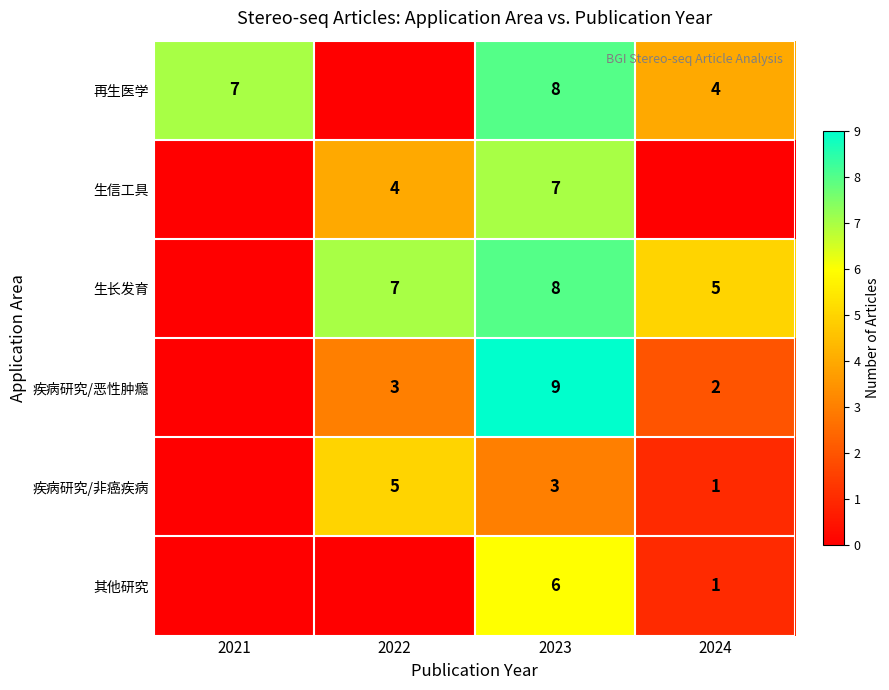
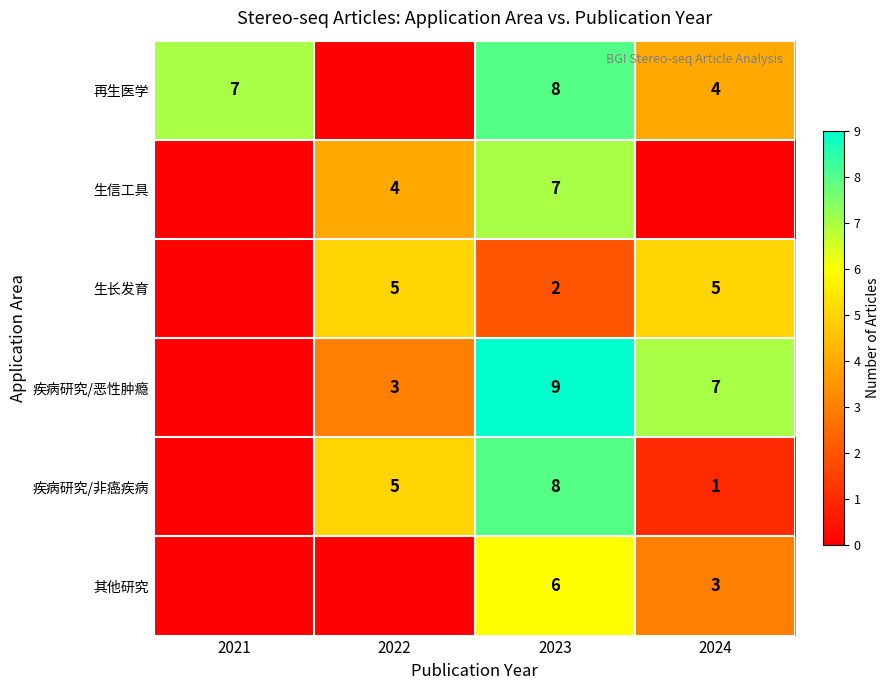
生长发育, 2022: 7 -> 5
生长发育, 2023: 8 -> 2
疾病研究/恶性肿瘾, 2024: 2 -> 7
疾病研究/非癌疾病, 2023: 3 -> 8
其他研究, 2024: 1 -> 3
